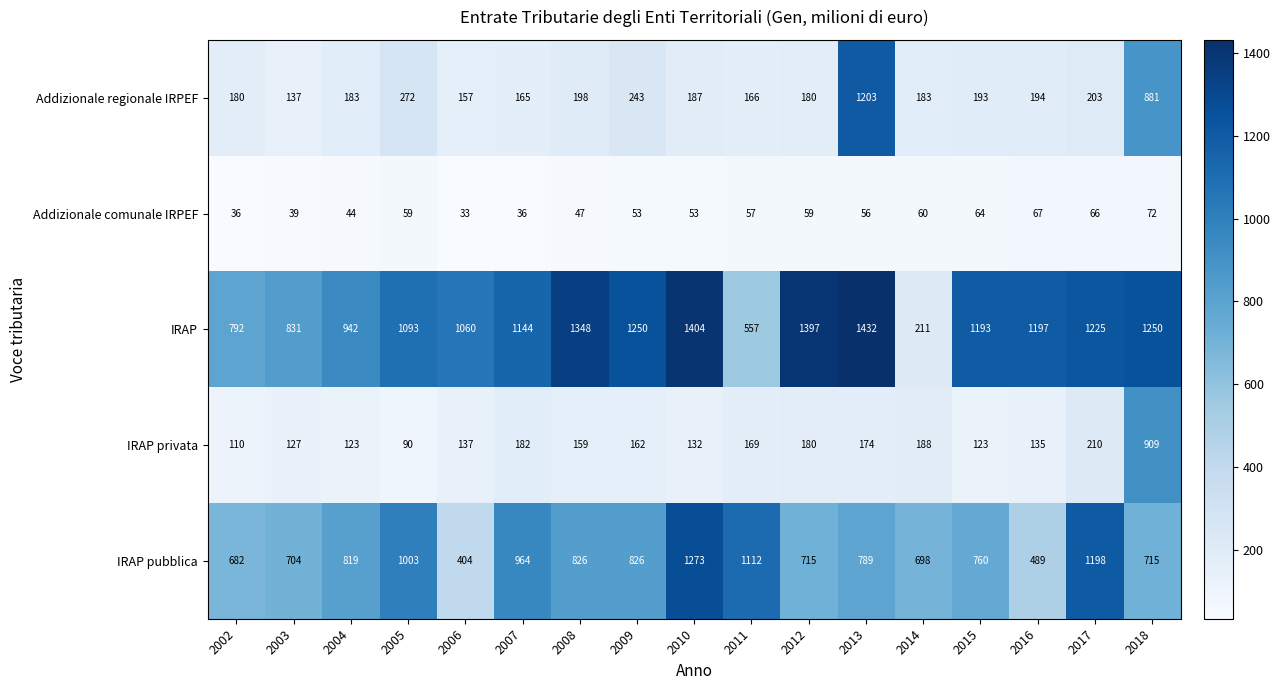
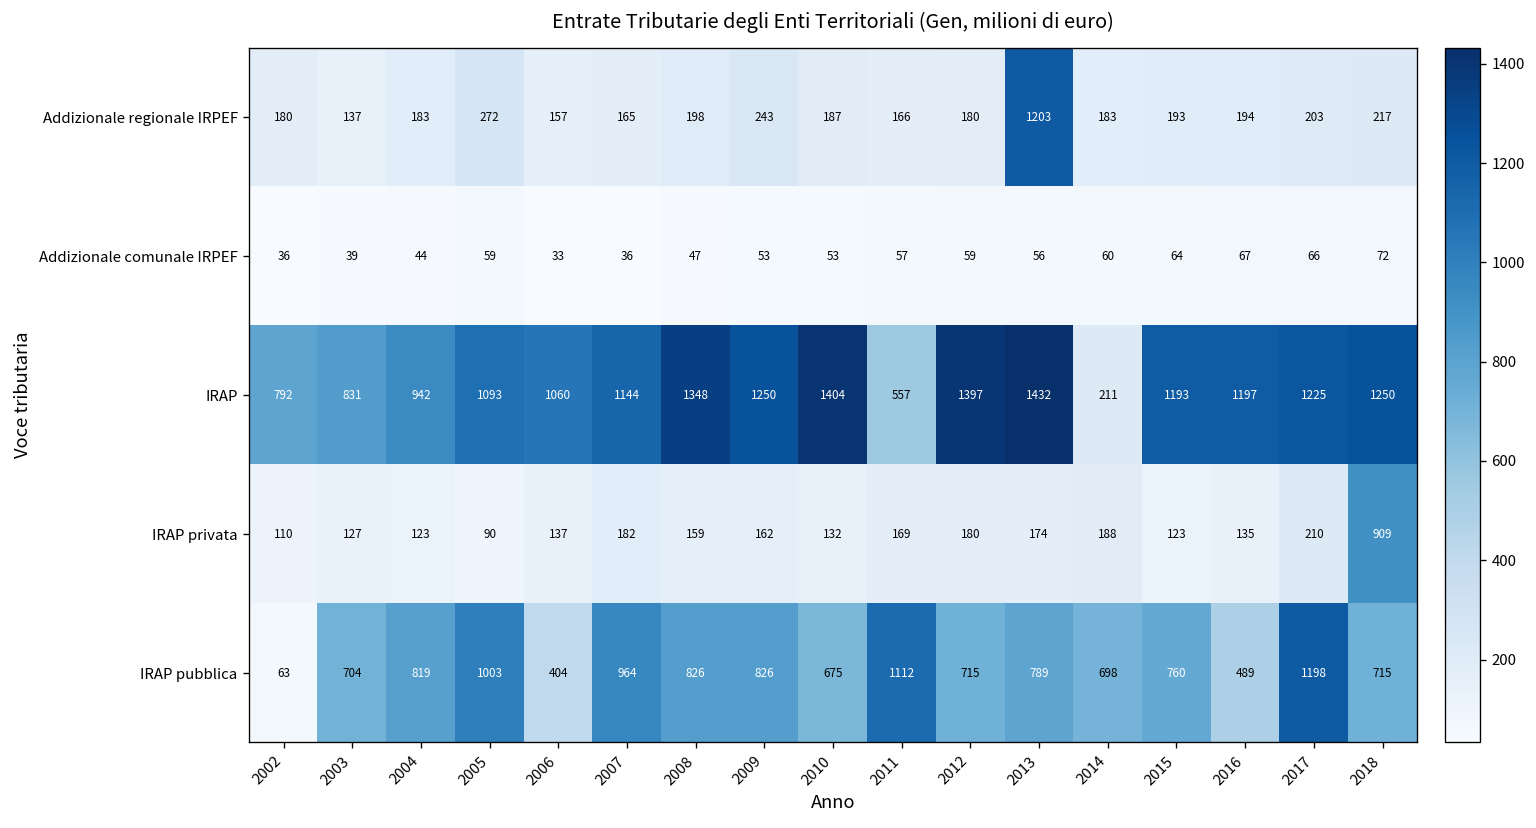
Addizionale regionale IRPEF, 2018: 881 -> 217
IRAP pubblica, 2002: 682 -> 63
IRAP pubblica, 2010: 1273 -> 675
